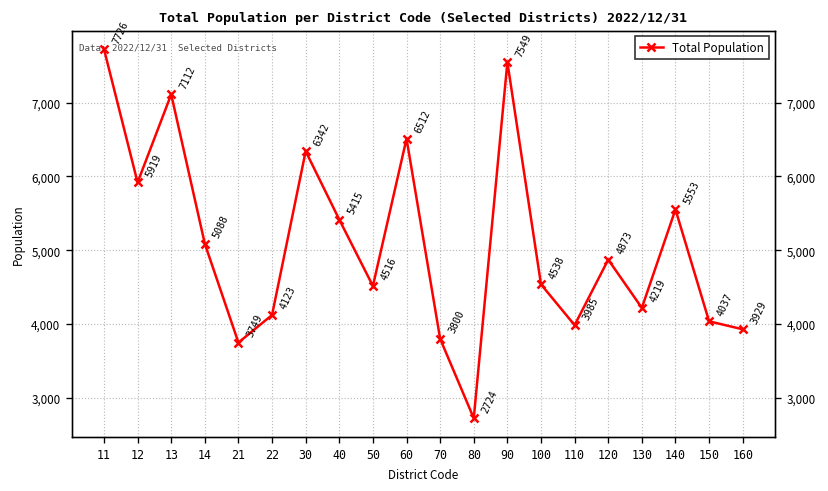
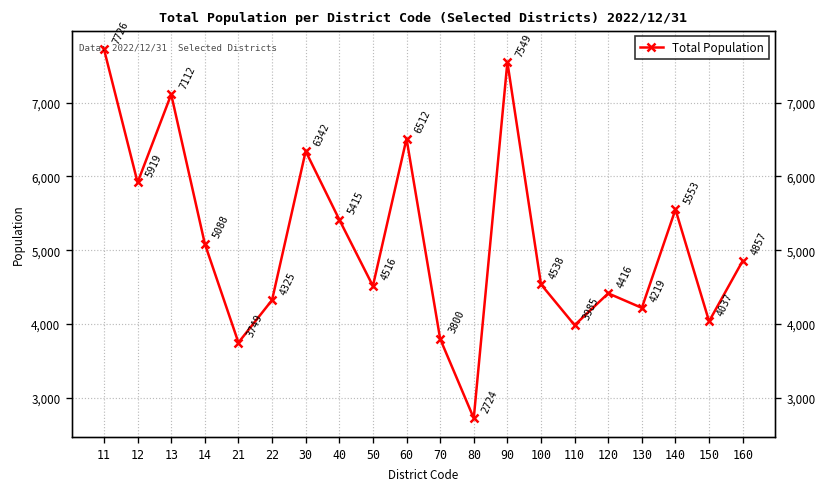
22: 4123 -> 4325
120: 4873 -> 4416
160: 3929 -> 4857
